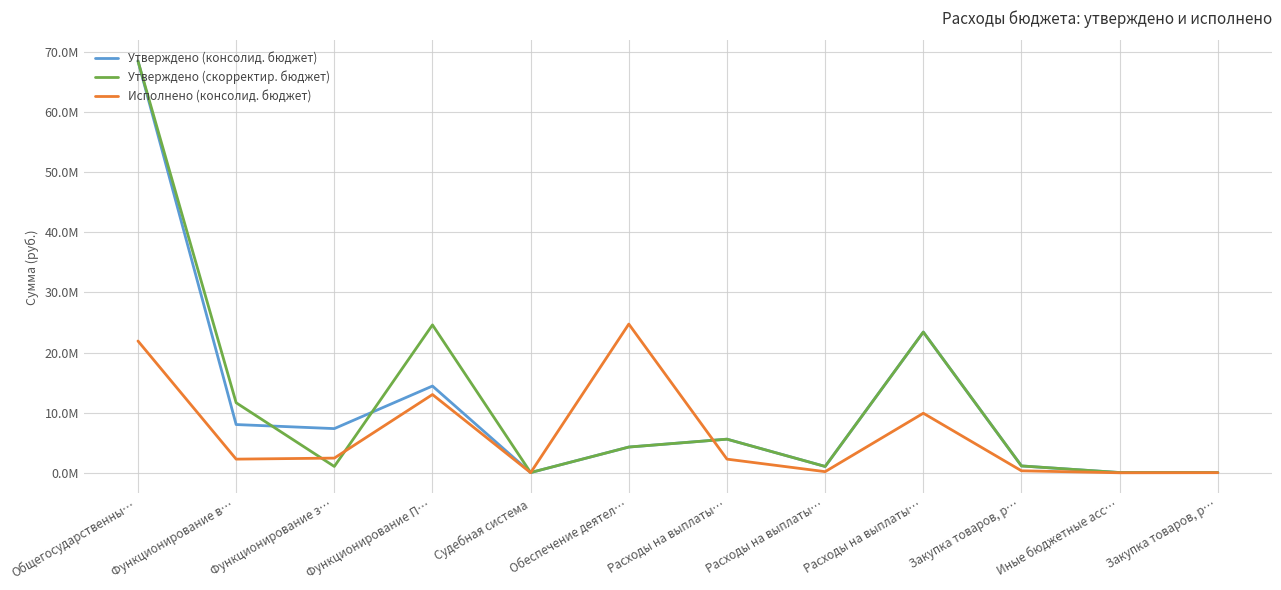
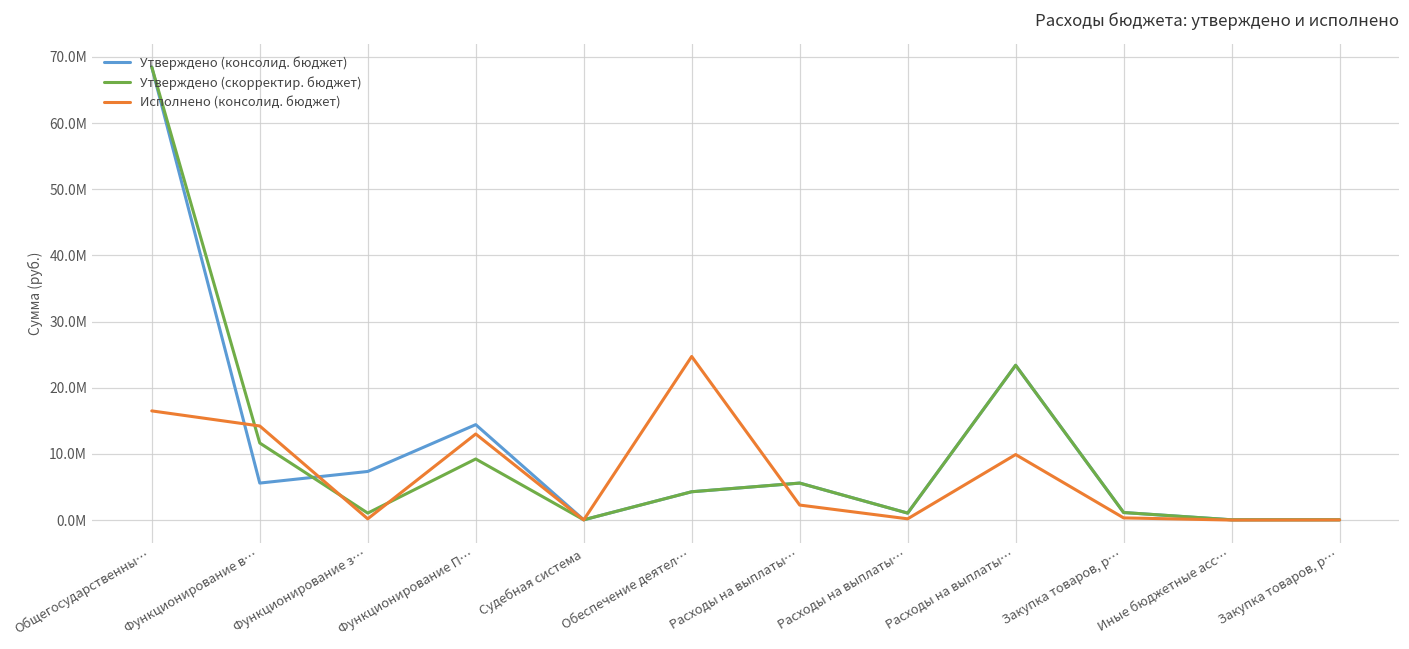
Исполнено (консолид. бюджет), Общегосударственны…: 22000000 -> 17000000
Утверждено (консолид. бюджет), Функционирование в…: 8000000 -> 6000000
Исполнено (консолид. бюджет), Функционирование в…: 2000000 -> 14000000
Исполнено (консолид. бюджет), Функционирование з…: 2000000 -> 0
Утверждено (скорректир. бюджет), Функционирование П…: 25000000 -> 9000000
